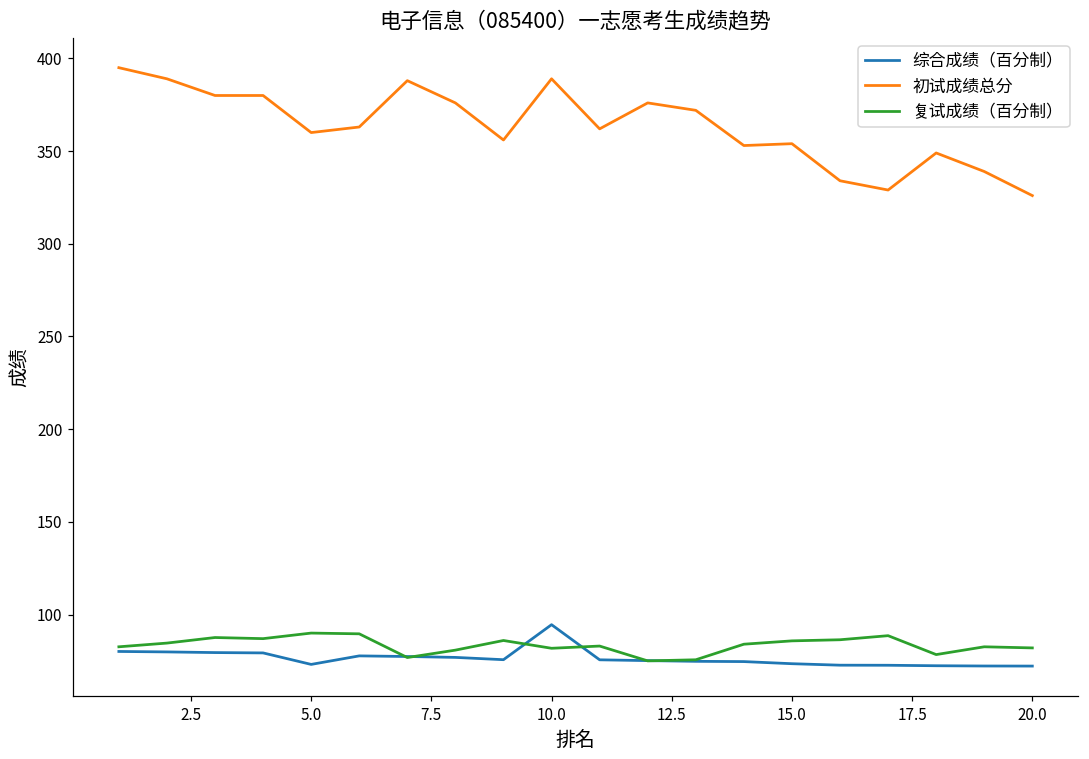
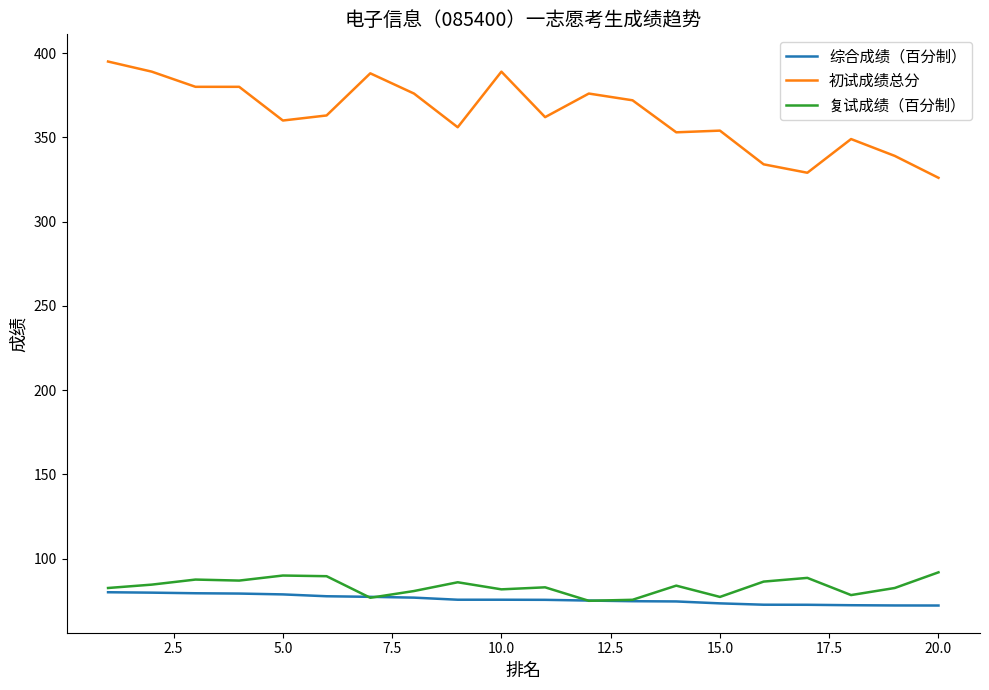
综合成绩（百分制）, 5.0: 73 -> 79
综合成绩（百分制）, 10.0: 95 -> 76
复试成绩（百分制）, 15.0: 86 -> 77
复试成绩（百分制）, 20.0: 82 -> 92
